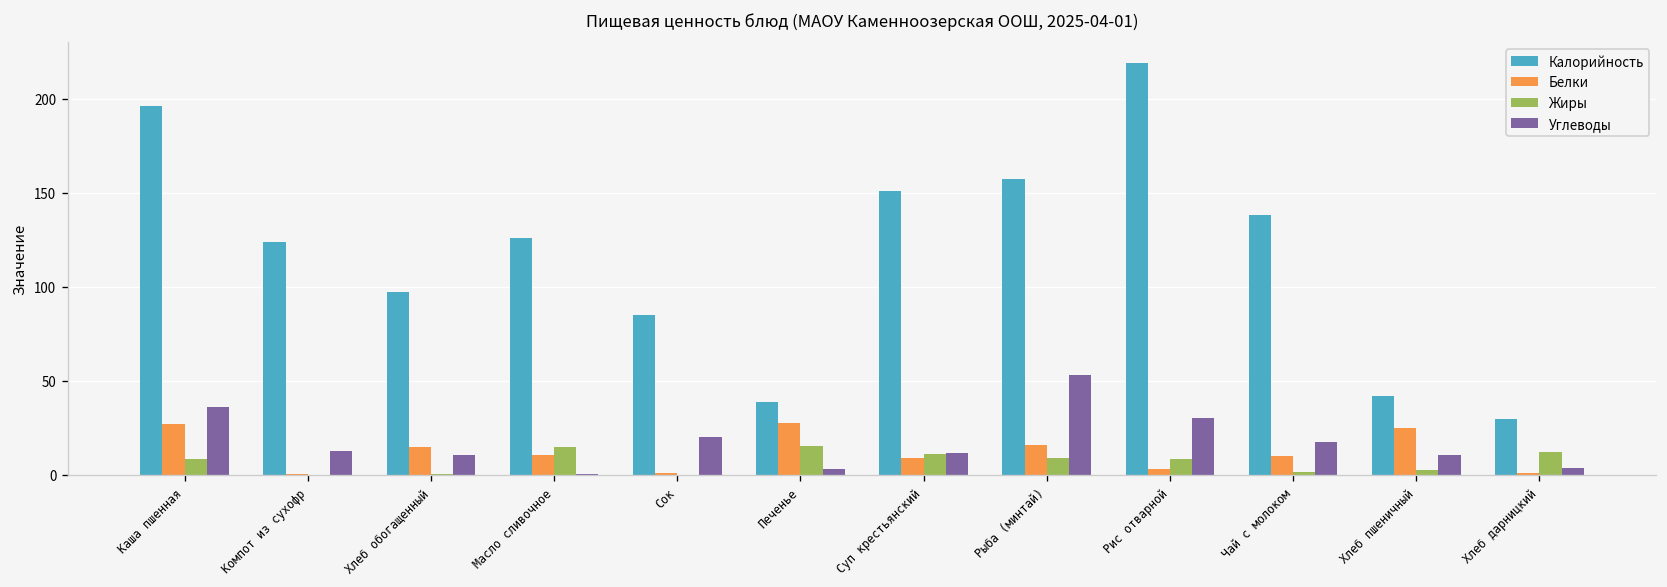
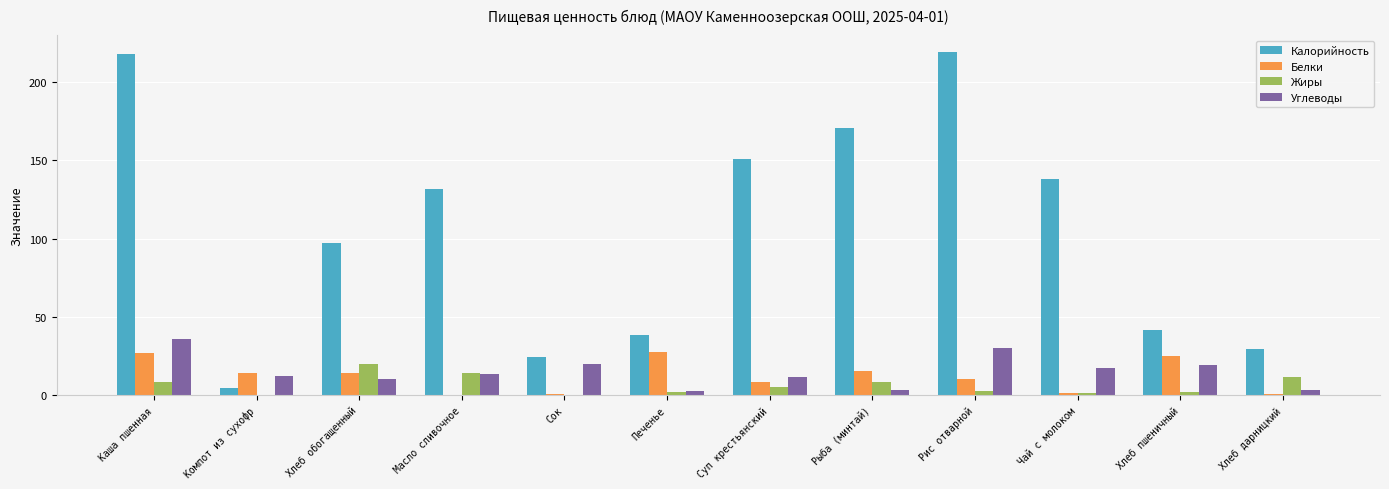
Калорийность, Каша пшенная: 196 -> 218
Калорийность, Компот из сухофр: 124 -> 5
Белки, Компот из сухофр: 1 -> 14
Жиры, Хлеб обогащенный: 0 -> 20
Калорийность, Масло сливочное: 126 -> 132
Белки, Масло сливочное: 10 -> 0
Углеводы, Масло сливочное: 0 -> 14
Калорийность, Сок: 85 -> 25
Жиры, Печенье: 16 -> 2
Жиры, Суп крестьянский: 11 -> 6
Калорийность, Рыба (минтай): 158 -> 171
Углеводы, Рыба (минтай): 53 -> 4
Белки, Рис отварной: 3 -> 11
Жиры, Рис отварной: 8 -> 3
Белки, Чай с молоком: 10 -> 2
Углеводы, Хлеб пшеничный: 10 -> 20
